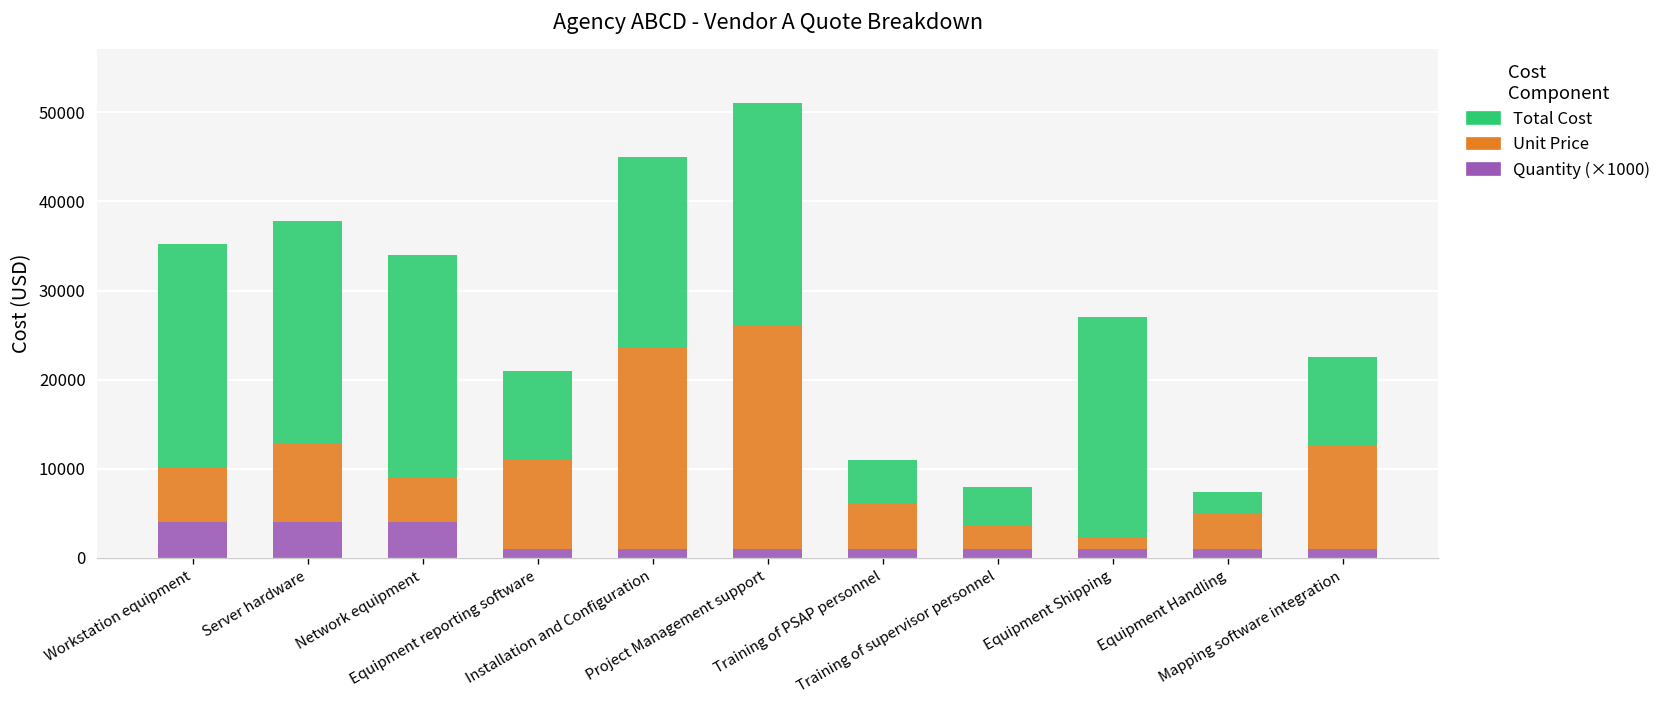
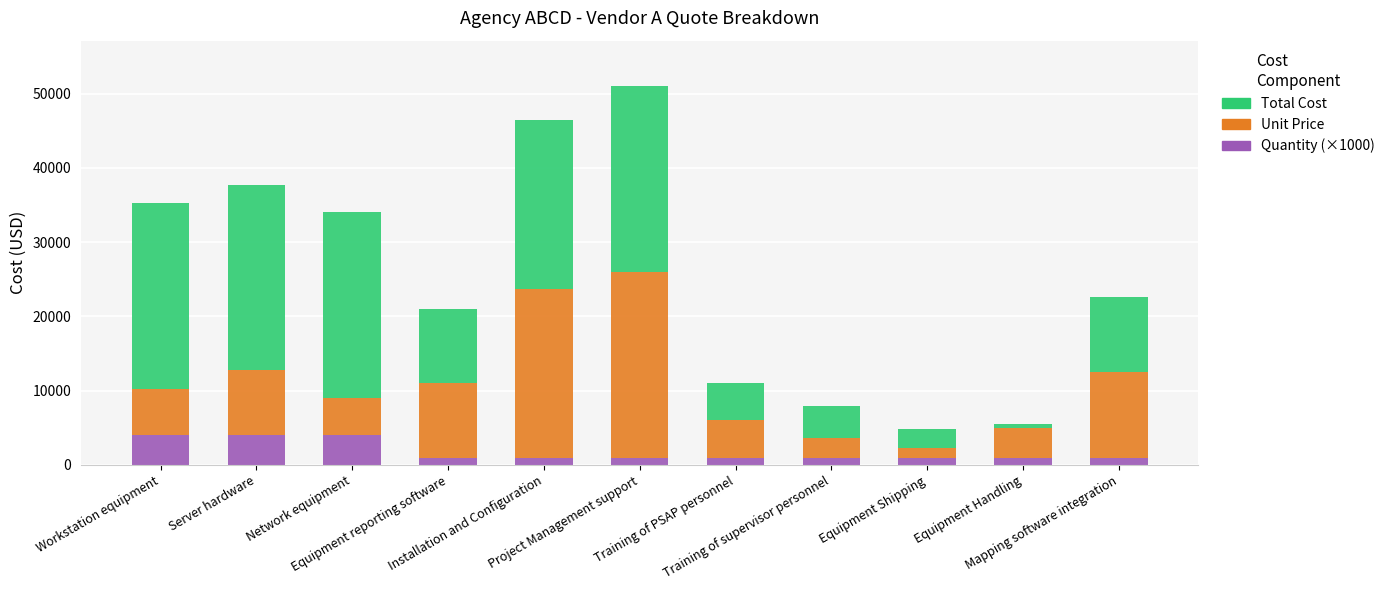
Total Cost, Installation and Configuration: 21000 -> 23000
Total Cost, Equipment Shipping: 25000 -> 3000
Total Cost, Equipment Handling: 3000 -> 1000
